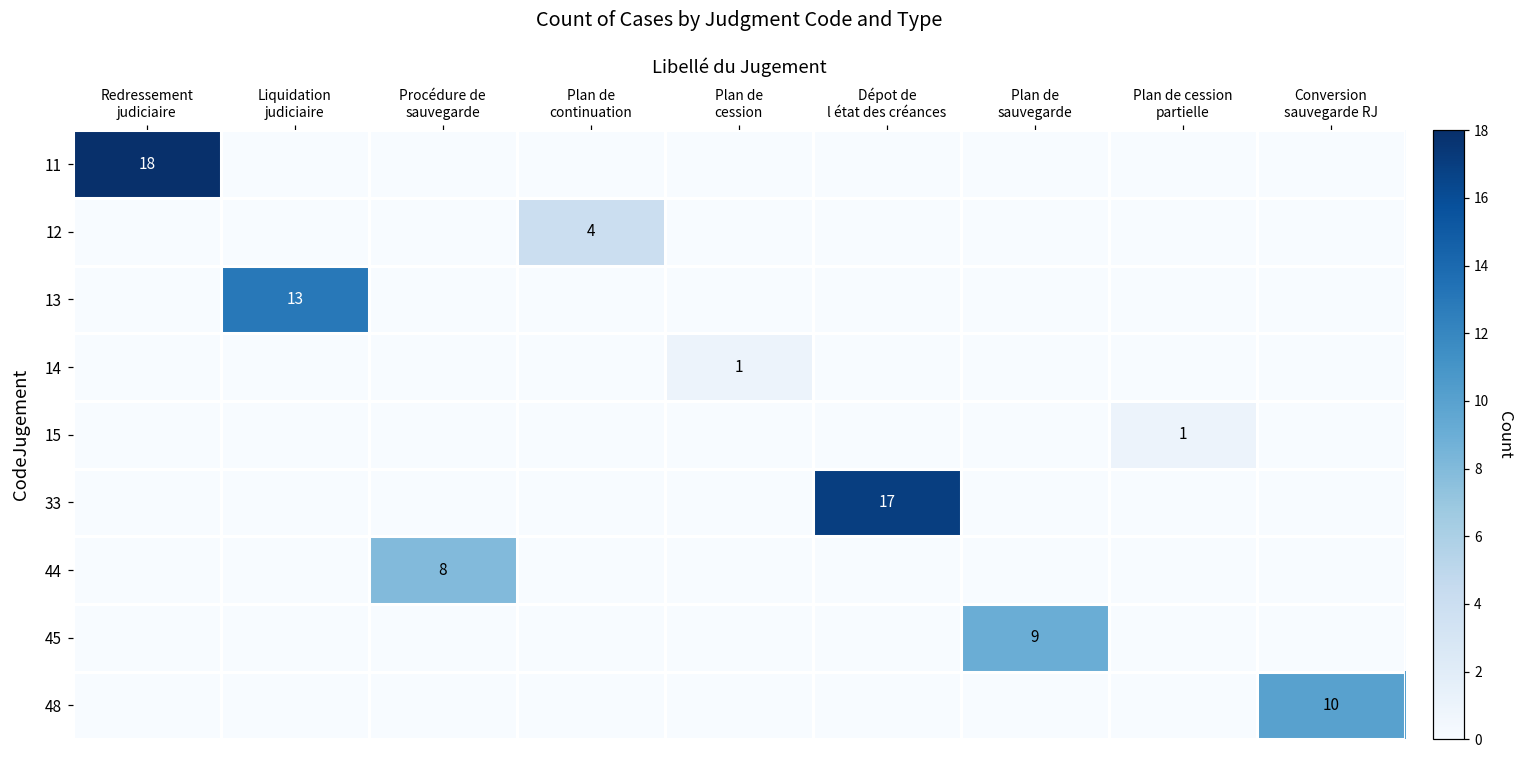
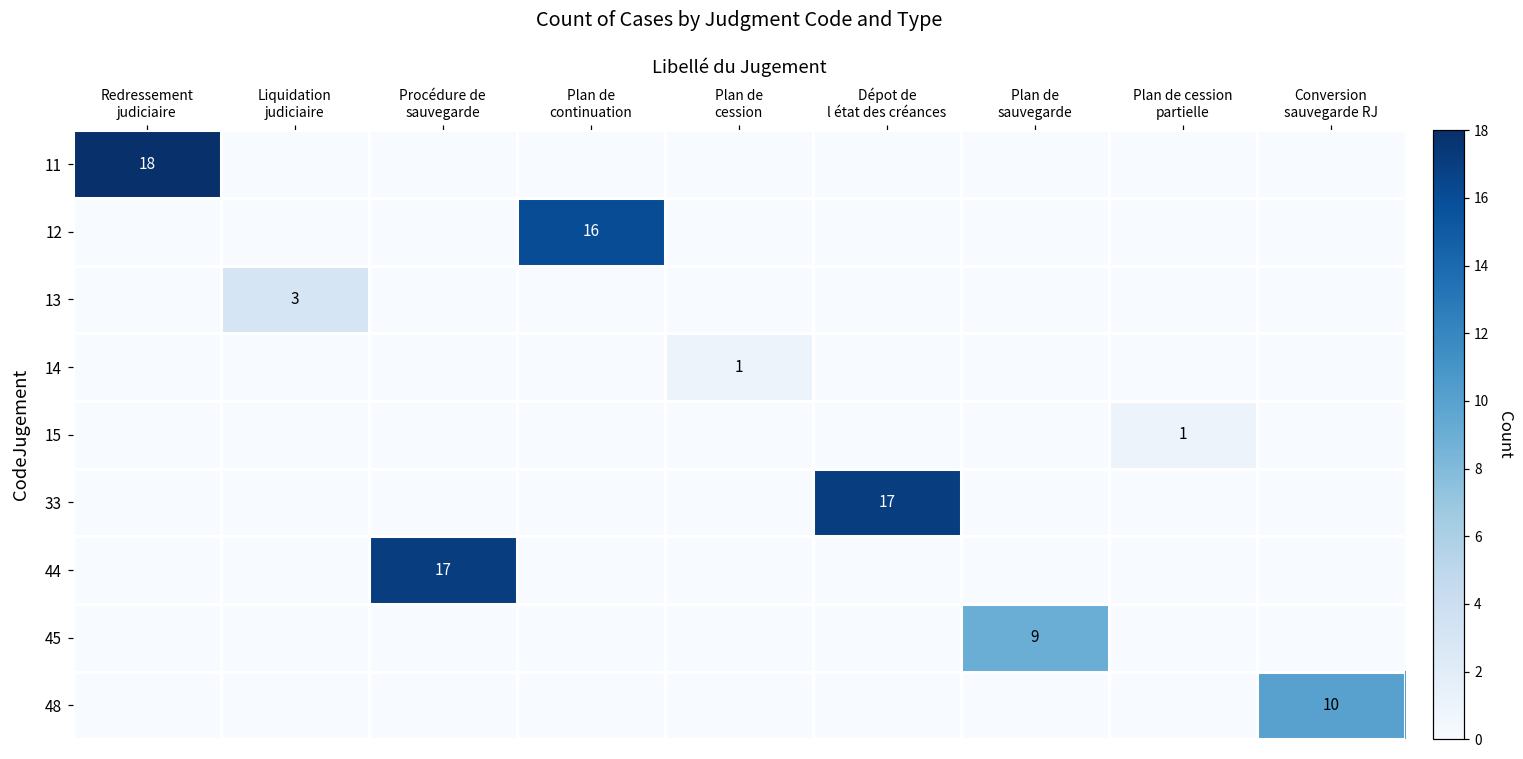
12, Plan de continuation: 4 -> 16
13, Liquidation judiciaire: 13 -> 3
44, Procédure de sauvegarde: 8 -> 17
